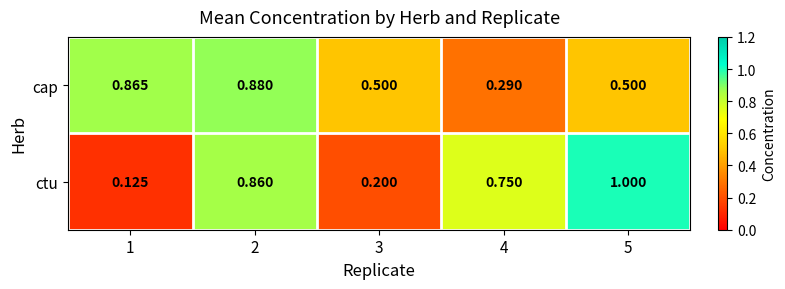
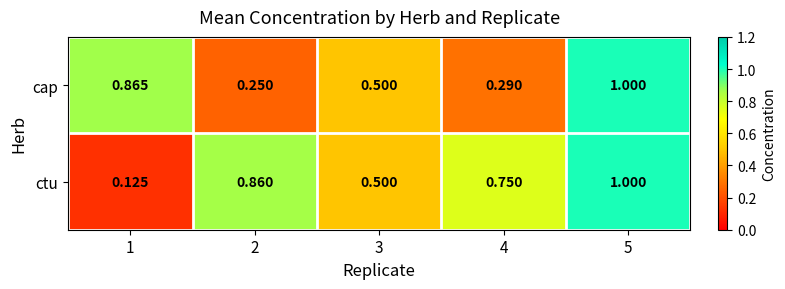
cap, 2: 0.880 -> 0.250
cap, 5: 0.500 -> 1.000
ctu, 3: 0.200 -> 0.500
